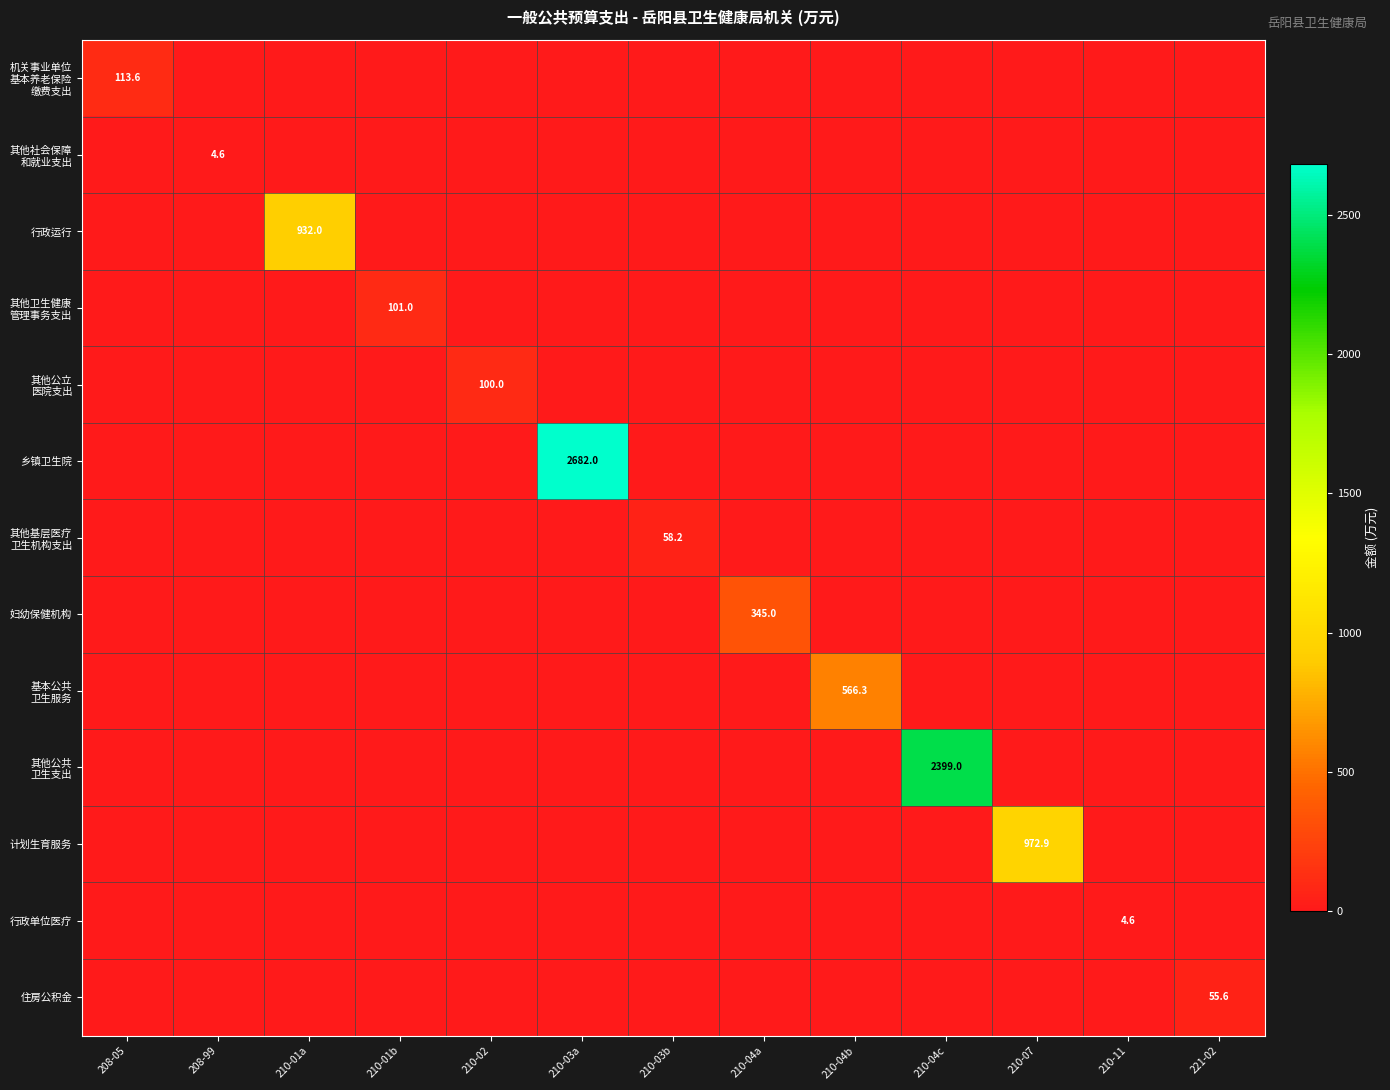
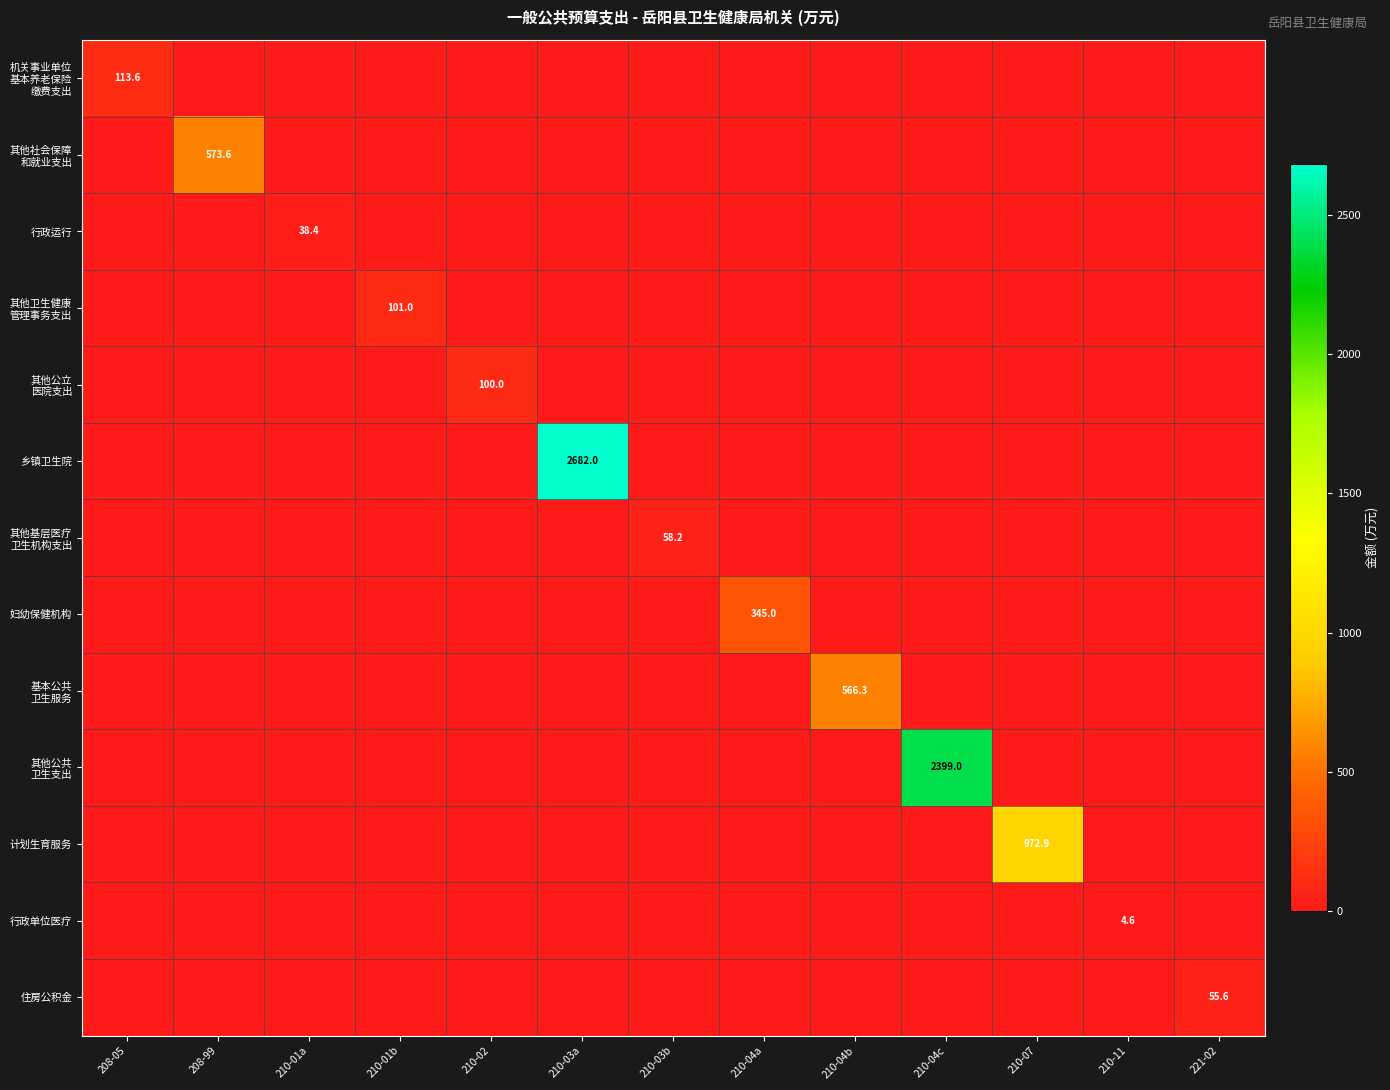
其他社会保障 和就业支出, 208-99: 4.6 -> 573.6
行政运行, 210-01a: 932.0 -> 38.4
